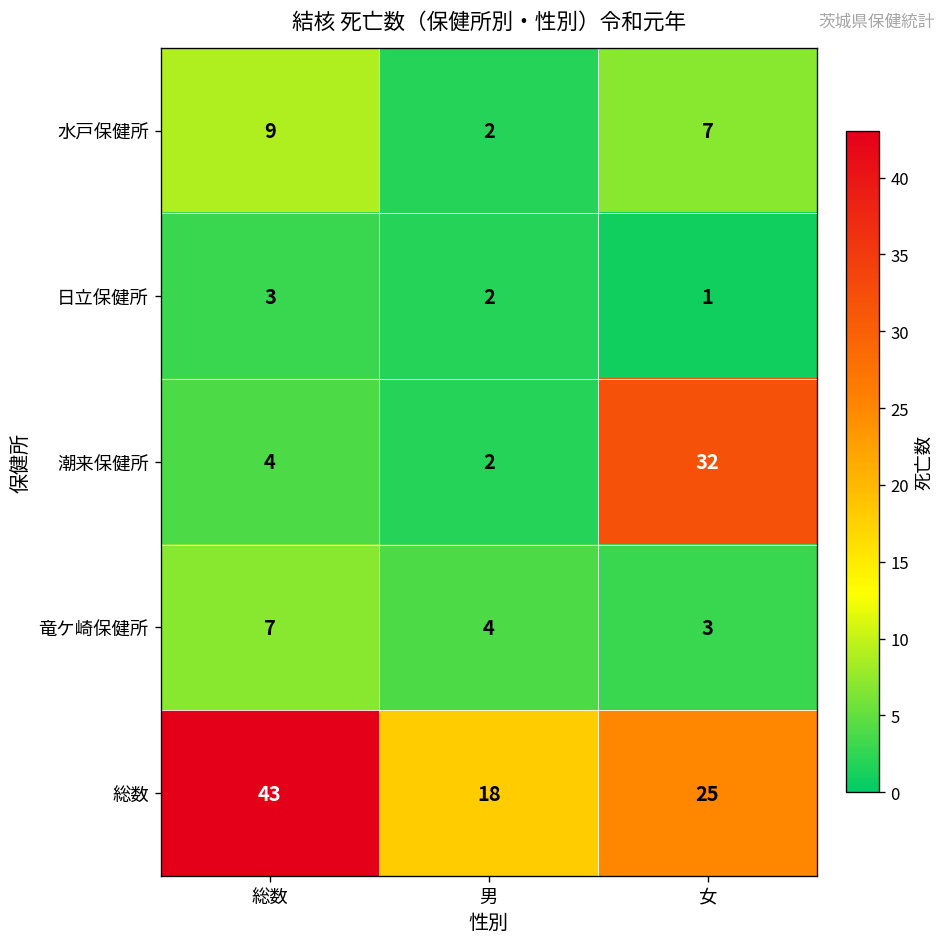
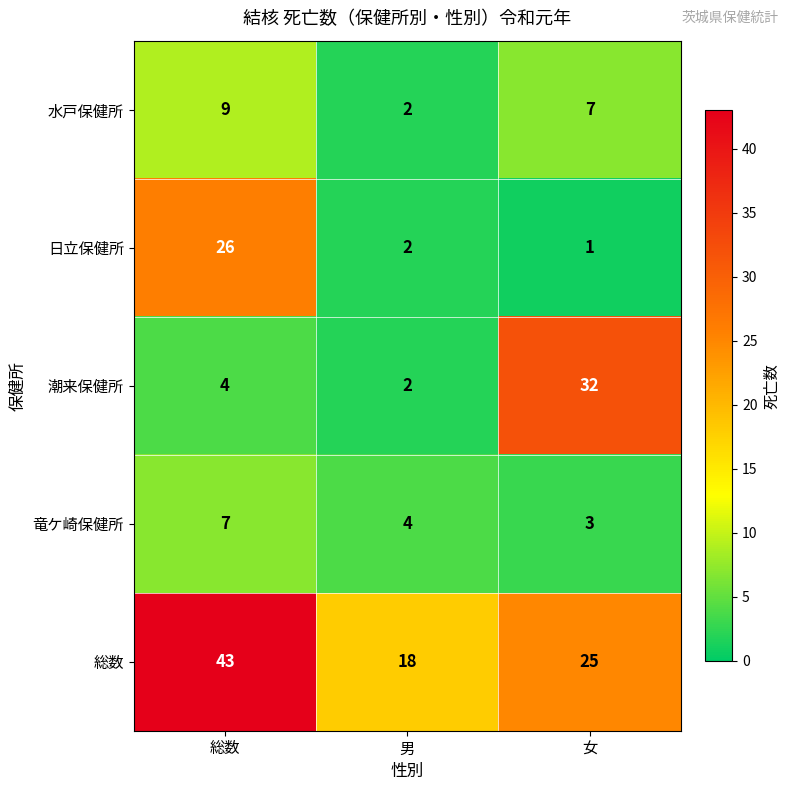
日立保健所, 総数: 3 -> 26
